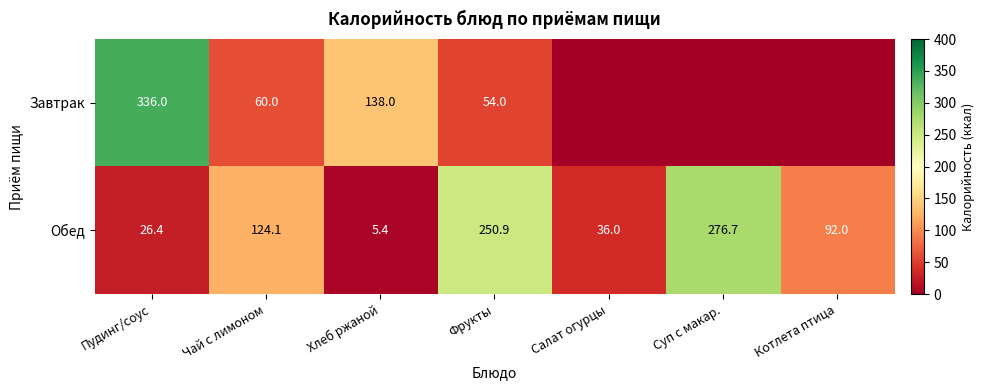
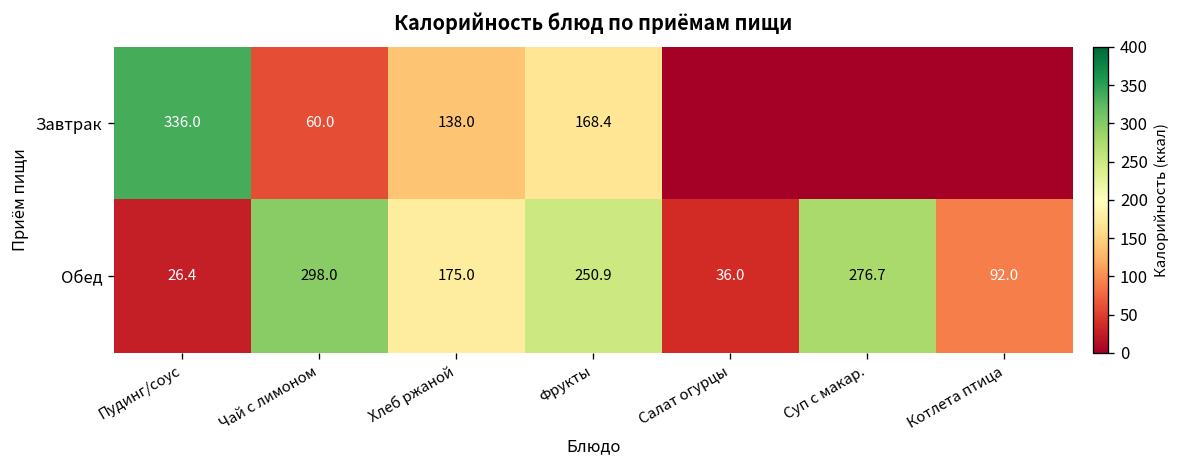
Завтрак, Фрукты: 54.0 -> 168.4
Обед, Чай с лимоном: 124.1 -> 298.0
Обед, Хлеб ржаной: 5.4 -> 175.0
